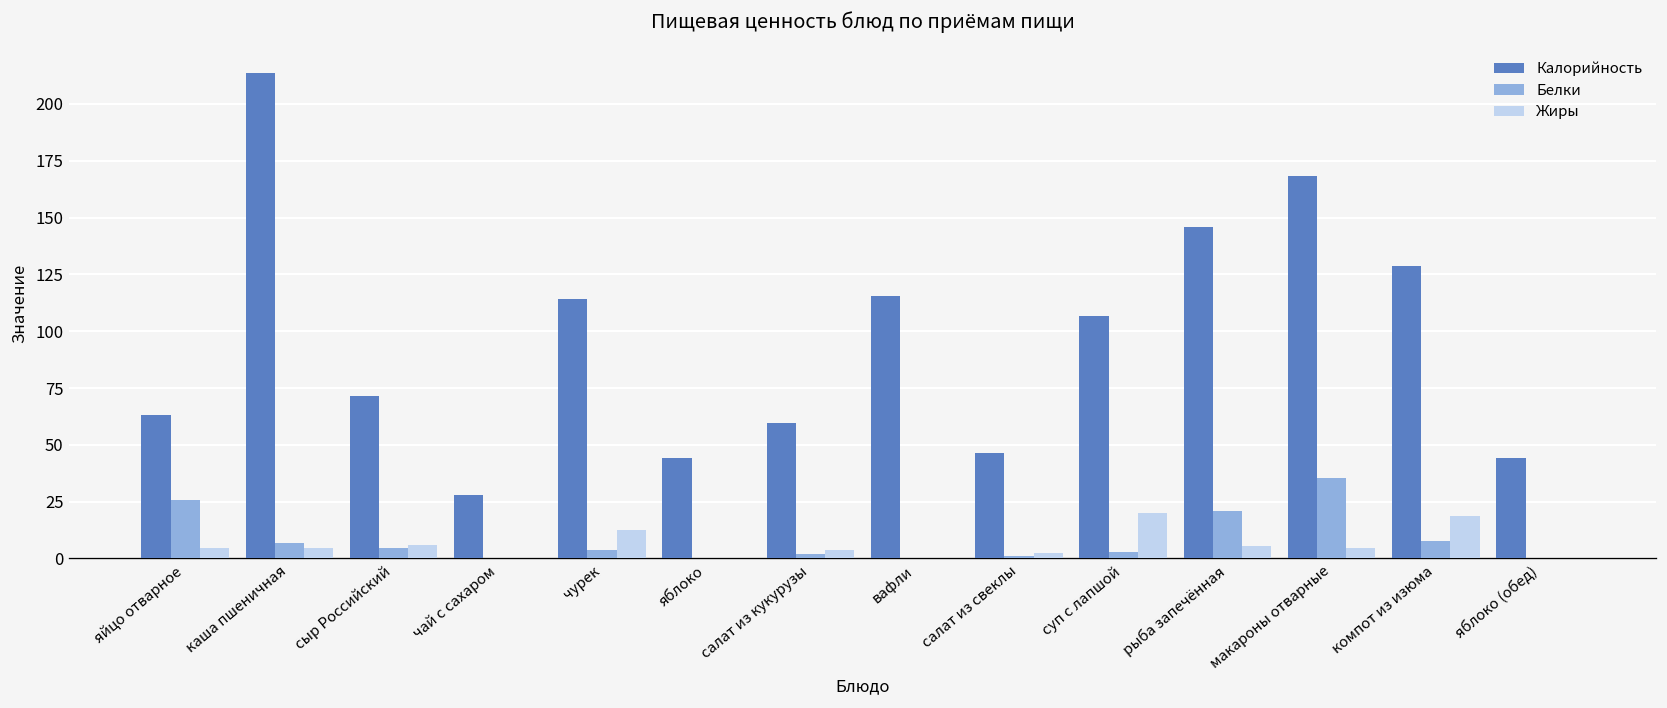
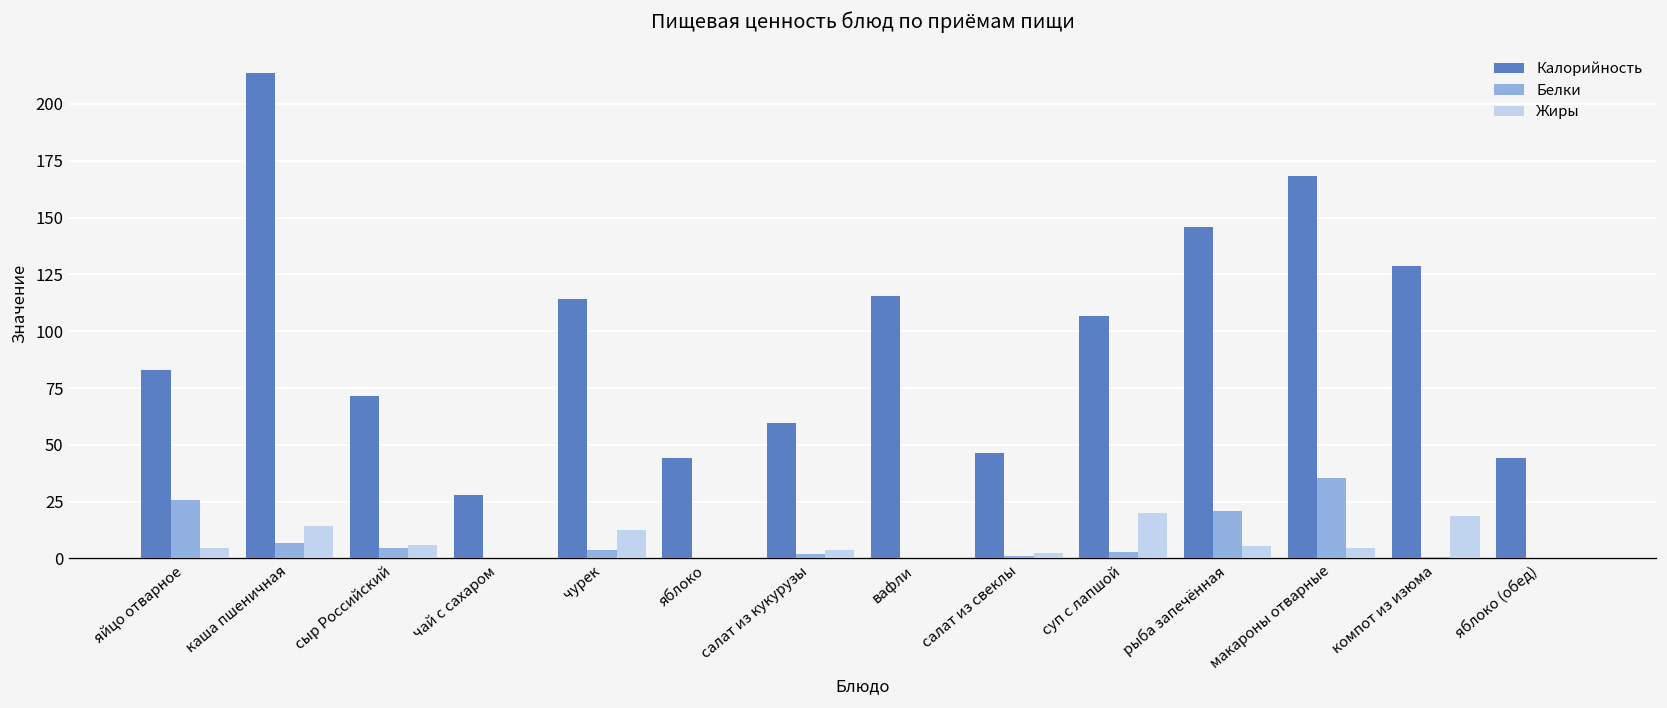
Калорийность, яйцо отварное: 63 -> 83
Жиры, каша пшеничная: 4 -> 14
Белки, компот из изюма: 8 -> 1
